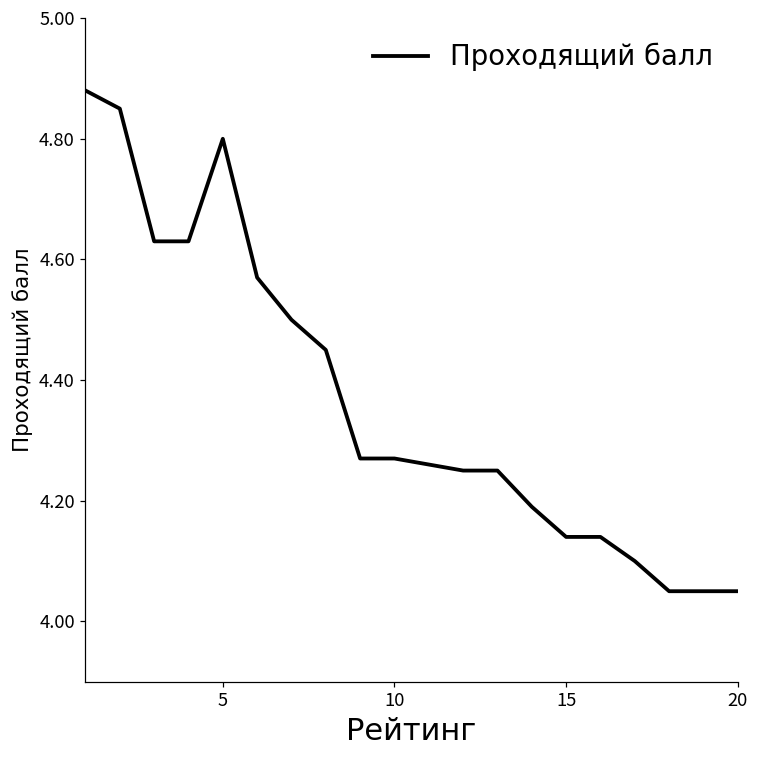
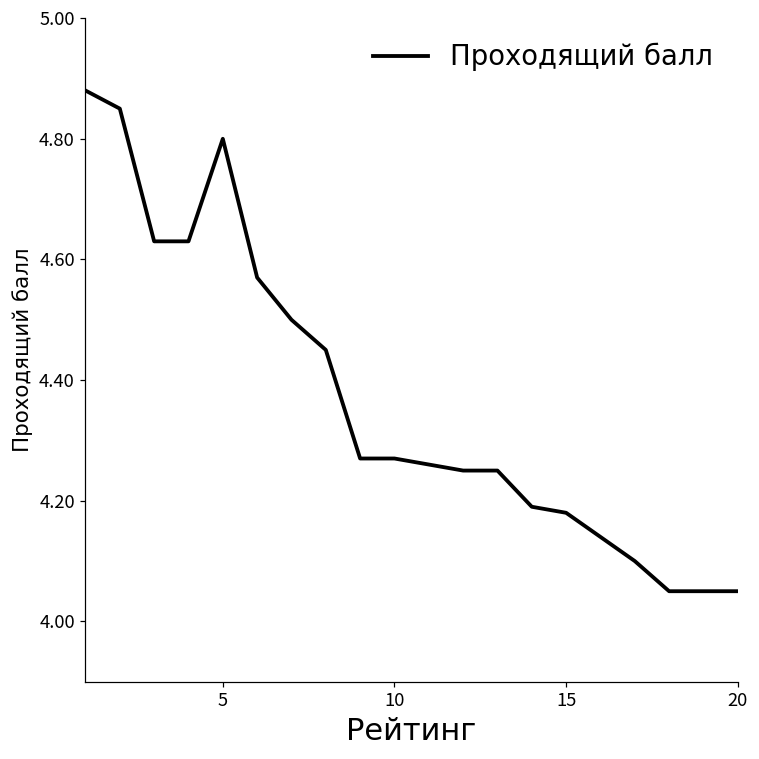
15: 4.14 -> 4.18
